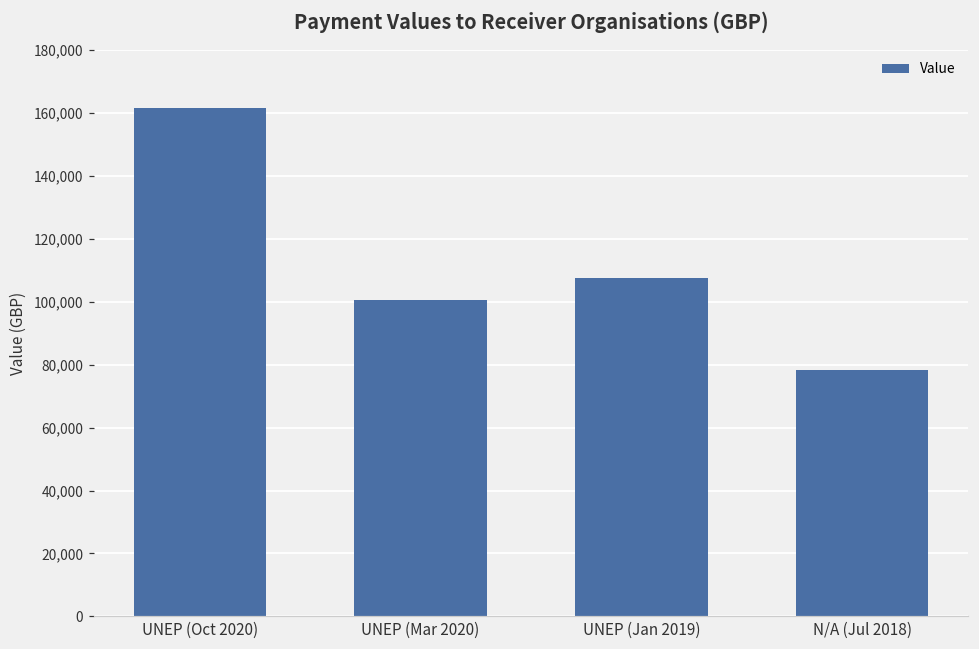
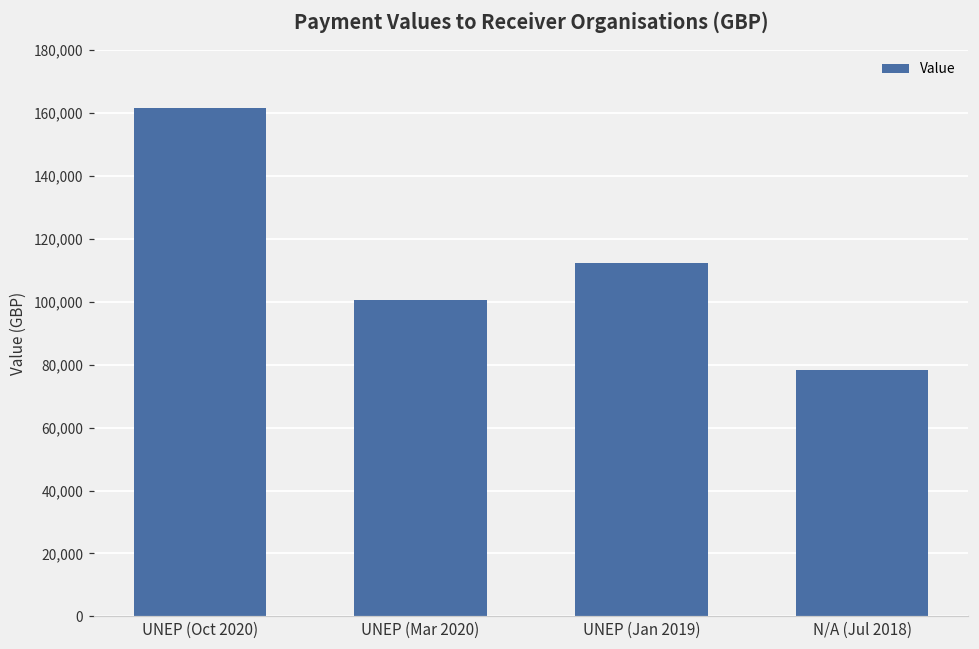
UNEP (Jan 2019): 108,000 -> 112,000
